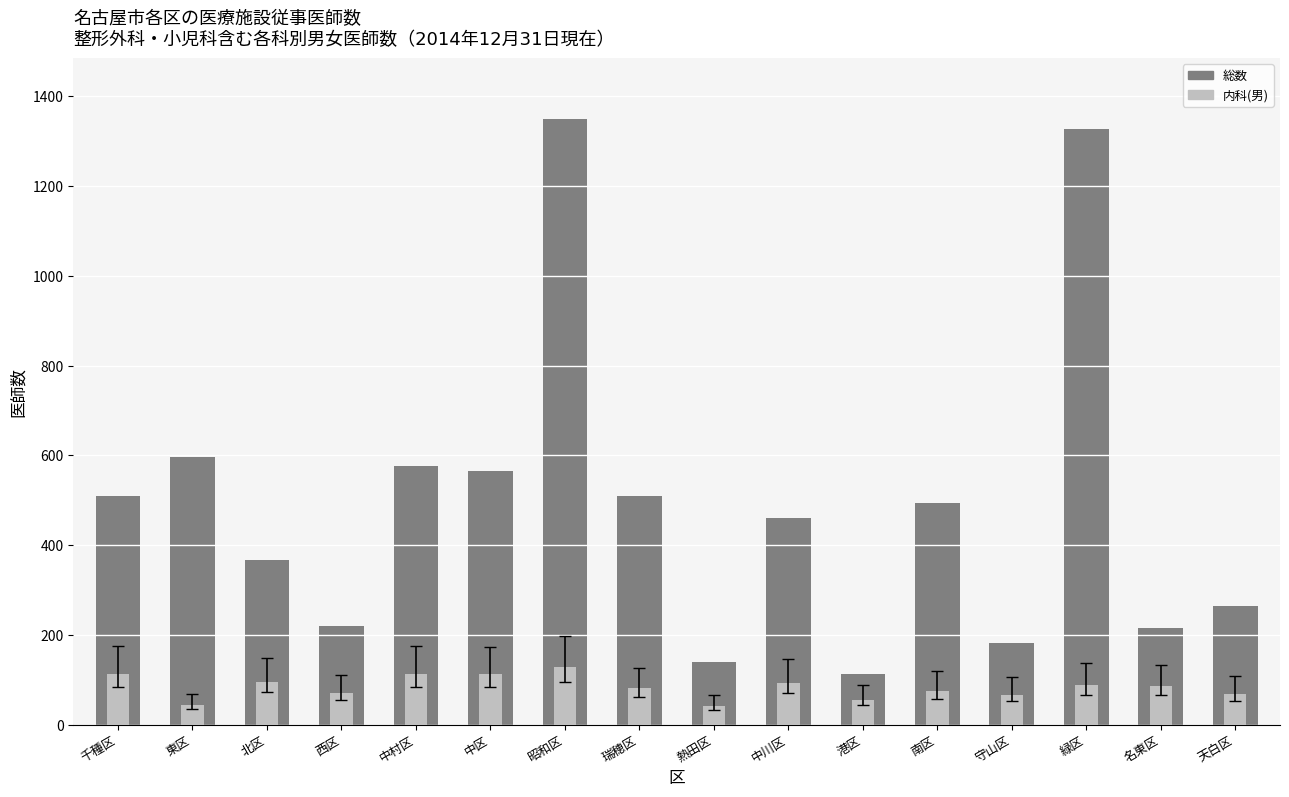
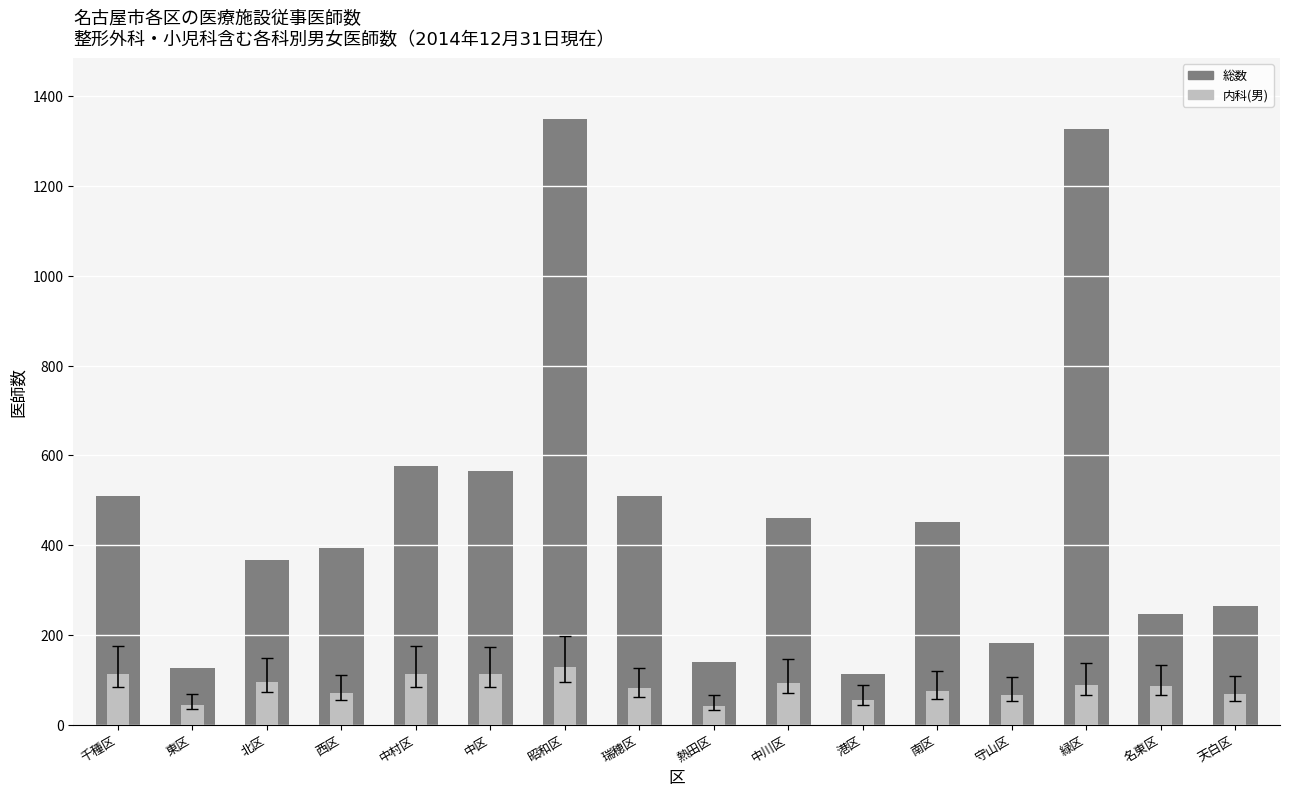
総数, 東区: 600 -> 130
総数, 西区: 220 -> 390
総数, 南区: 490 -> 450
総数, 名東区: 220 -> 250
